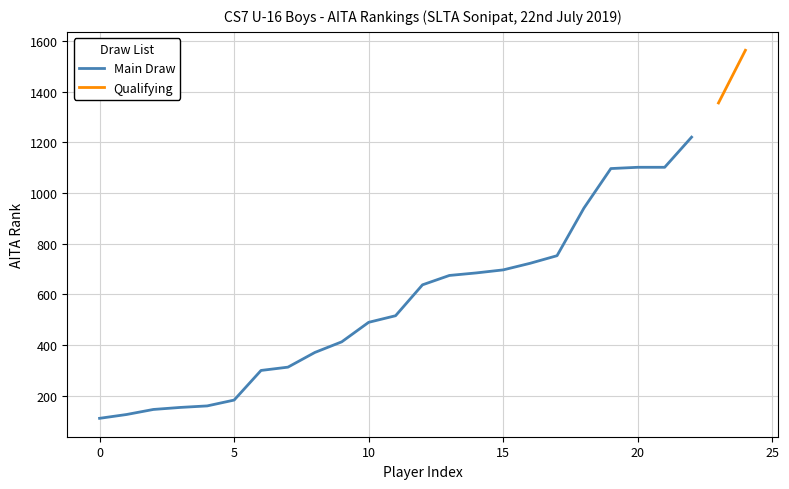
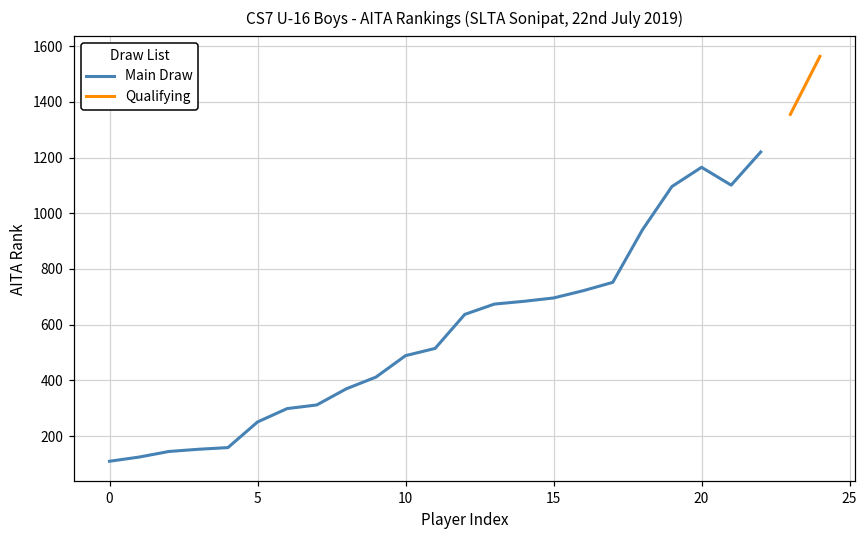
Main Draw, 5: 180 -> 250
Main Draw, 20: 1100 -> 1170
